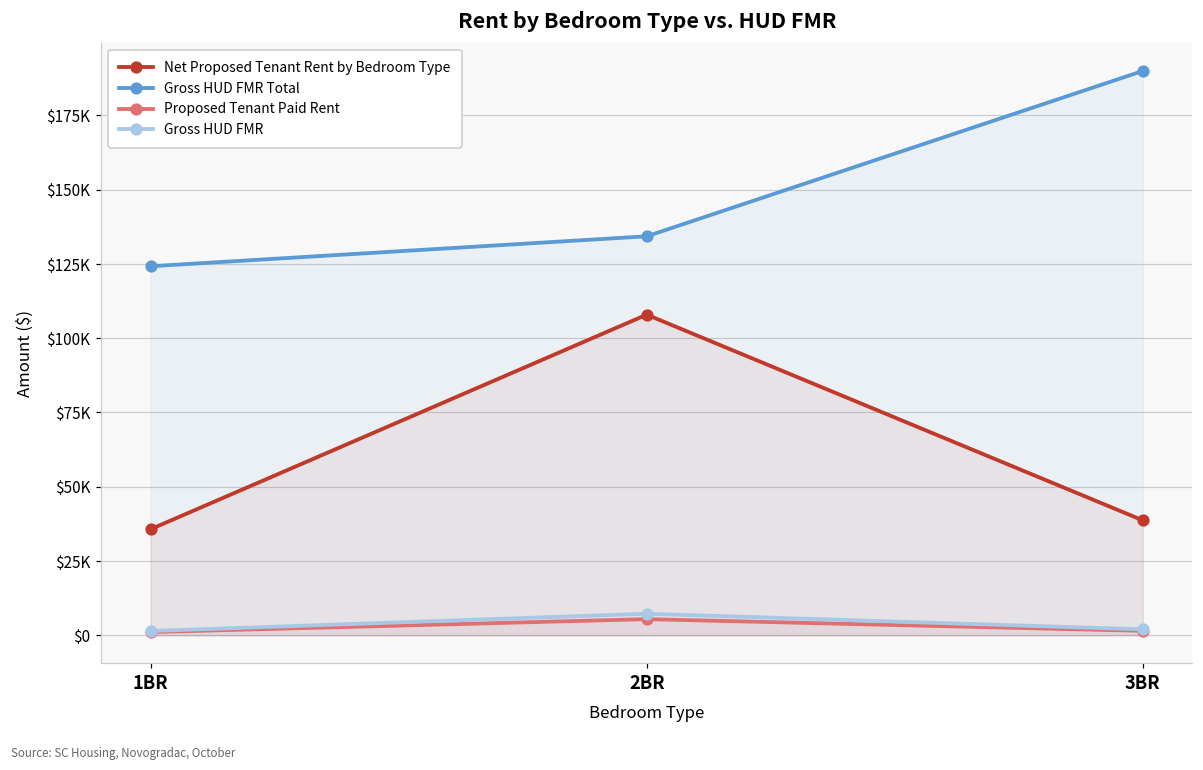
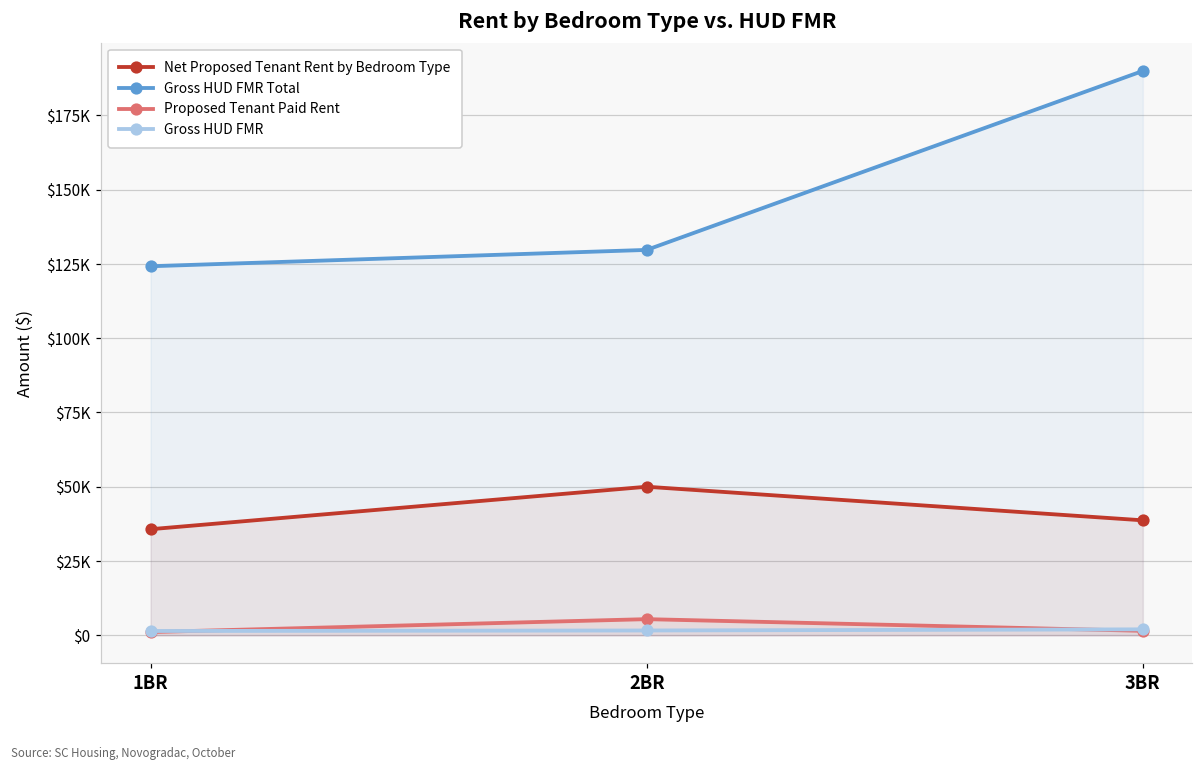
Net Proposed Tenant Rent by Bedroom Type, 2BR: $108000 -> $50000
Gross HUD FMR Total, 2BR: $134000 -> $130000
Gross HUD FMR, 2BR: $7000 -> $2000
